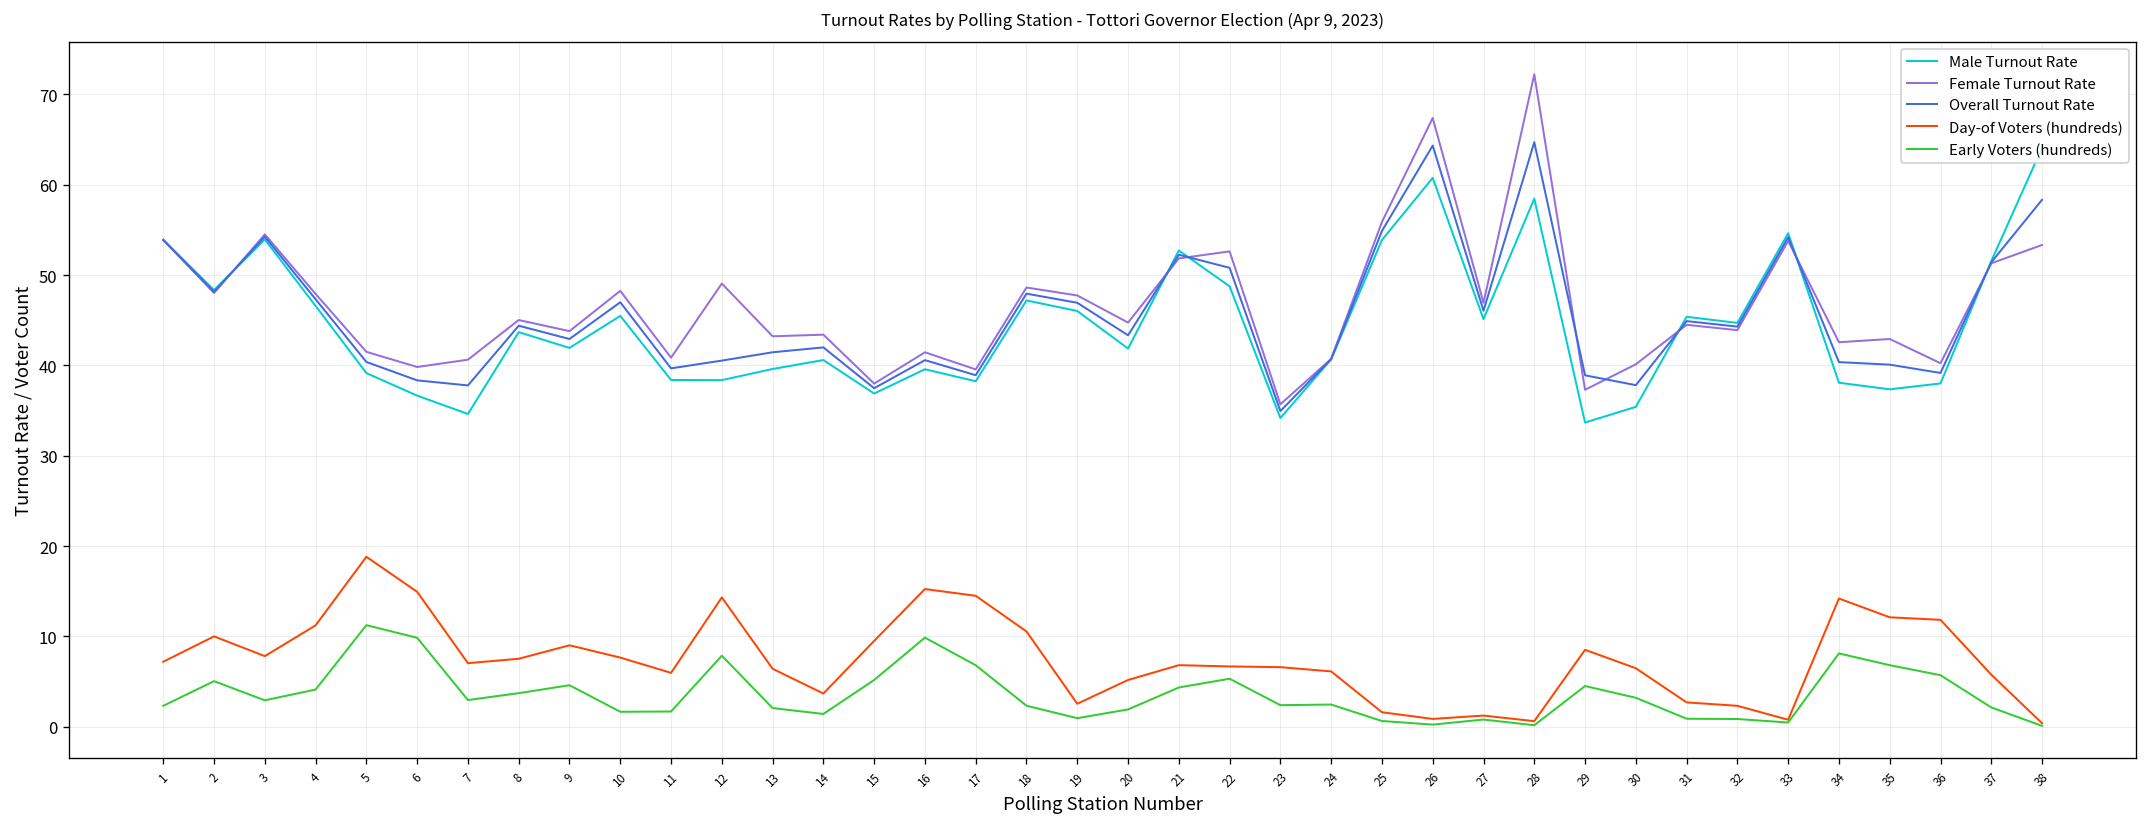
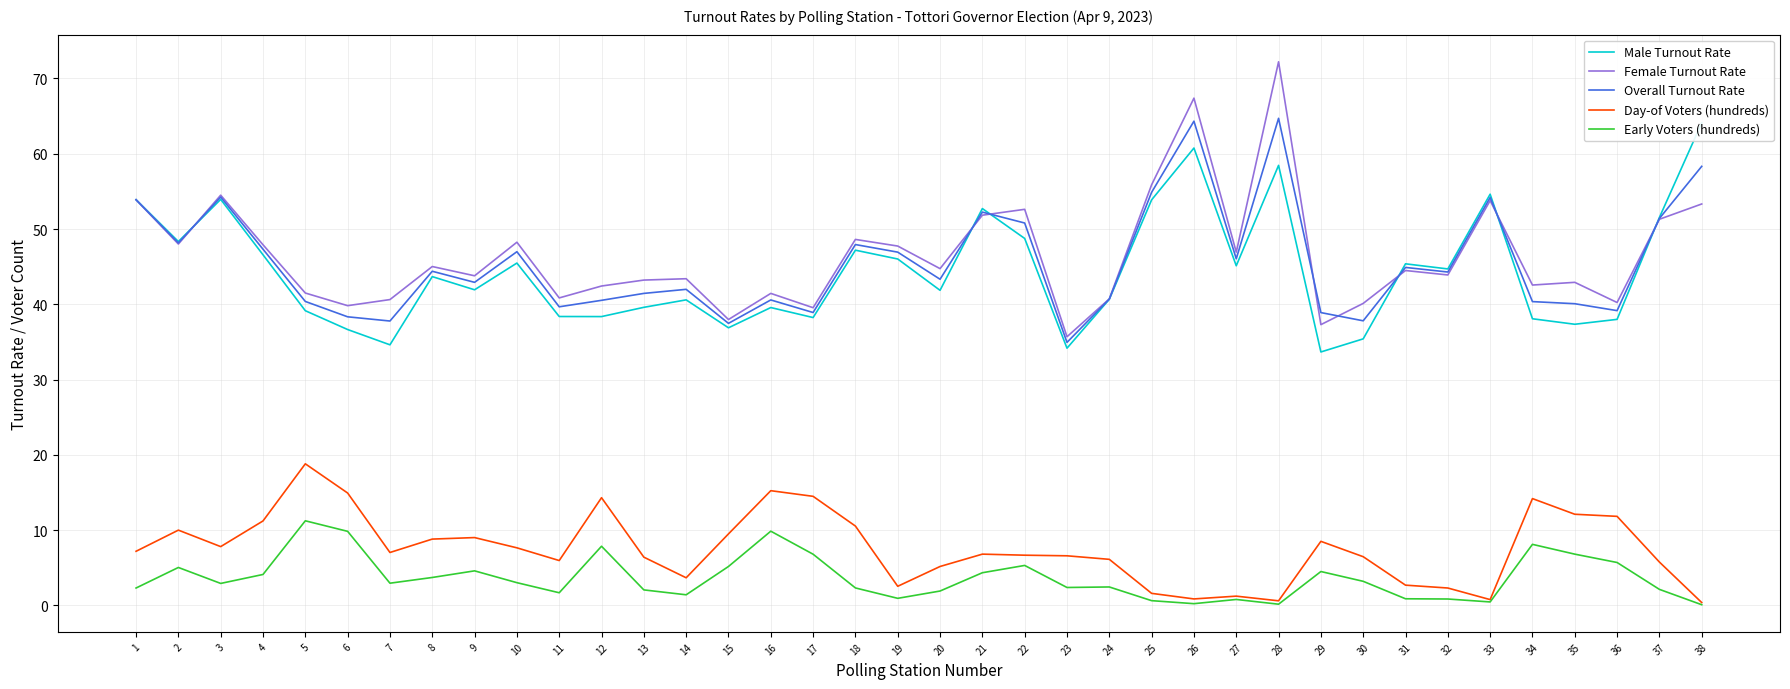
Day-of Voters (hundreds), 8: 8 -> 9
Early Voters (hundreds), 10: 2 -> 3
Female Turnout Rate, 12: 49 -> 42
